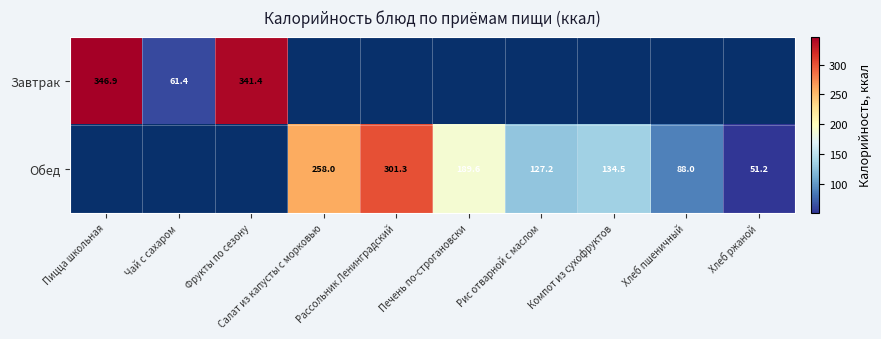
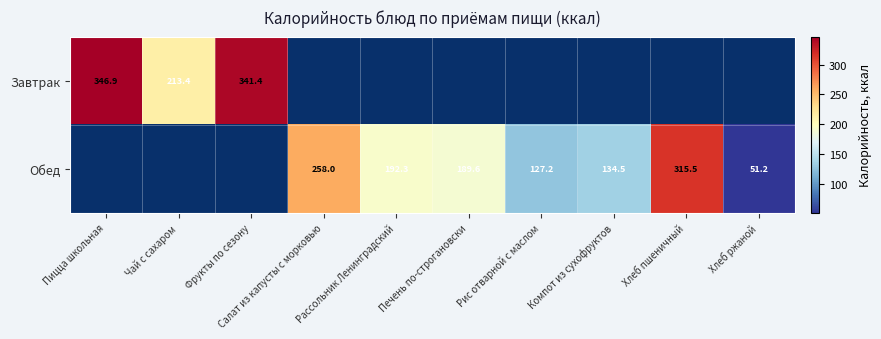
Завтрак, Чай с сахаром: 61.4 -> 213.4
Обед, Рассольник Ленинградский: 301.3 -> 192.3
Обед, Хлеб пшеничный: 88.0 -> 315.5
